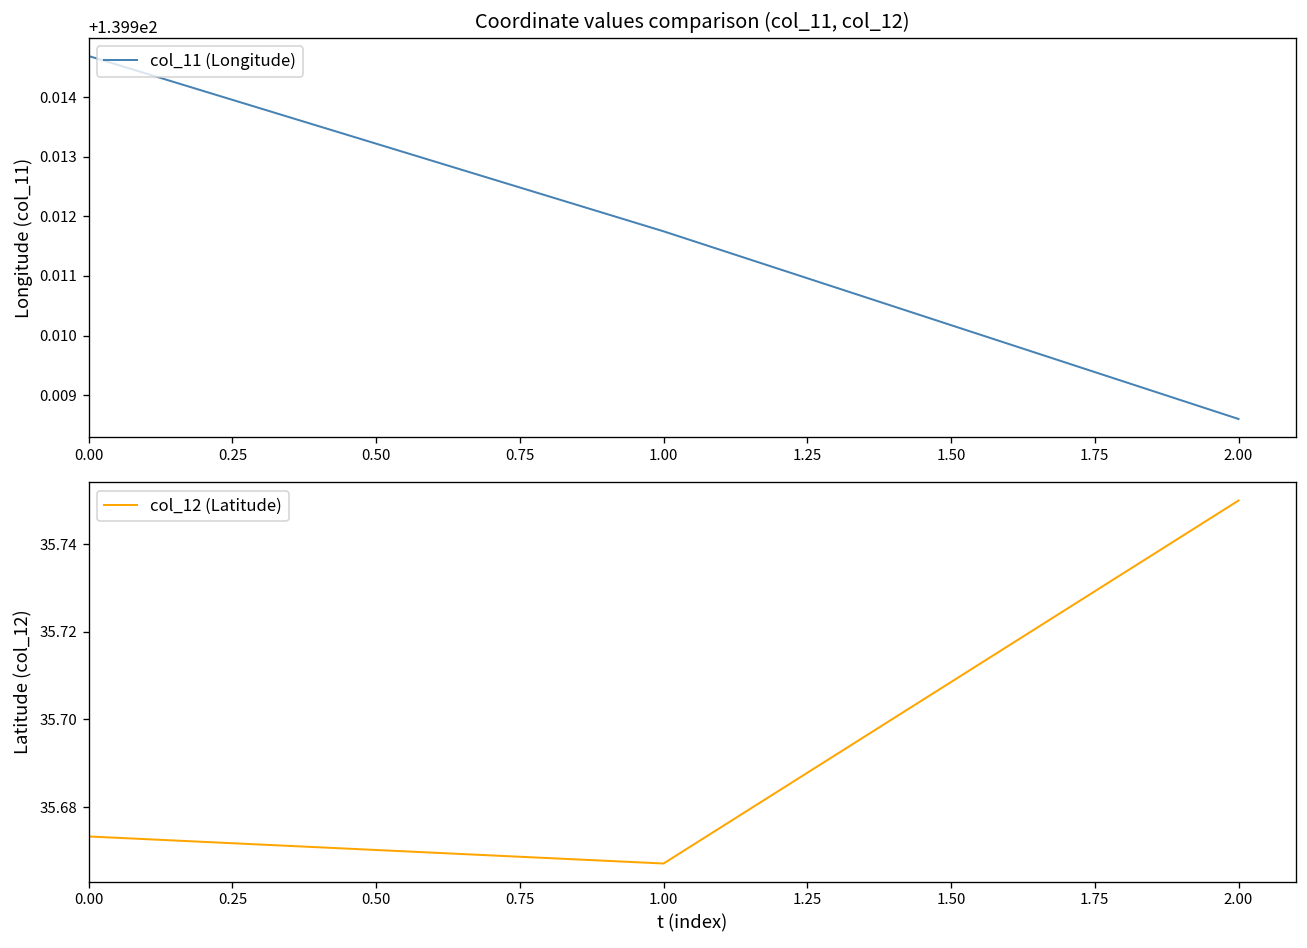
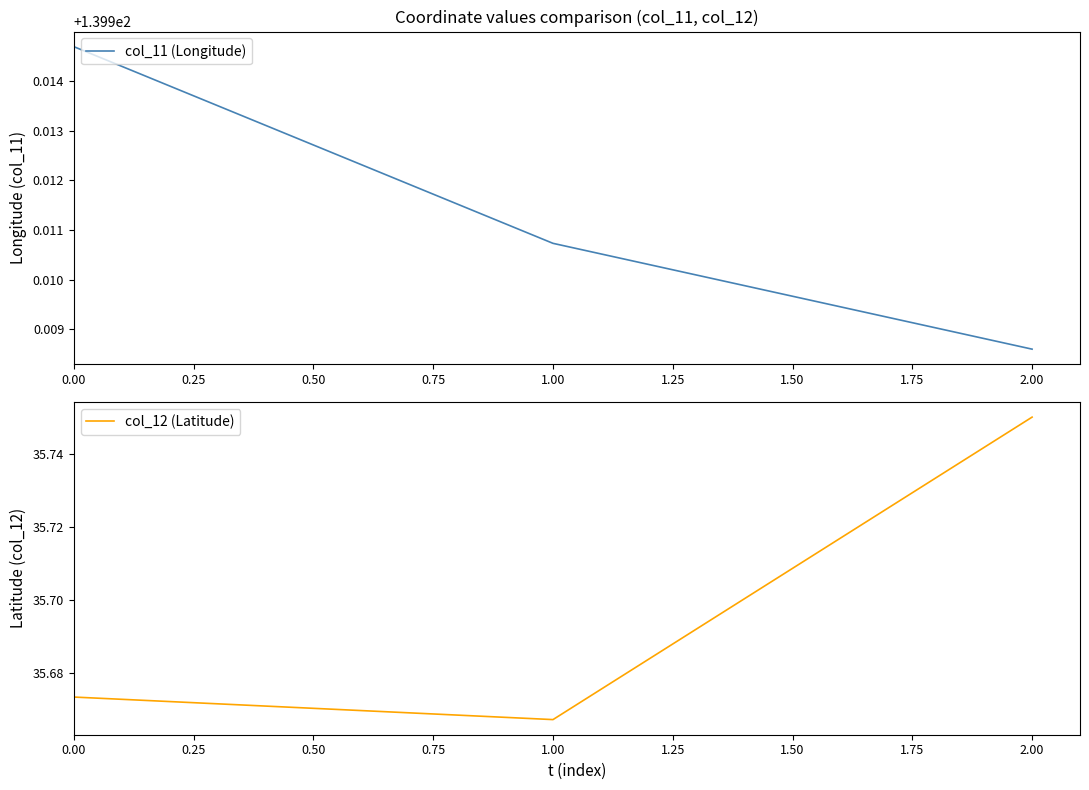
Coordinate values comparison (col_11, col_12), 1.00: 139.9117 -> 139.9107
